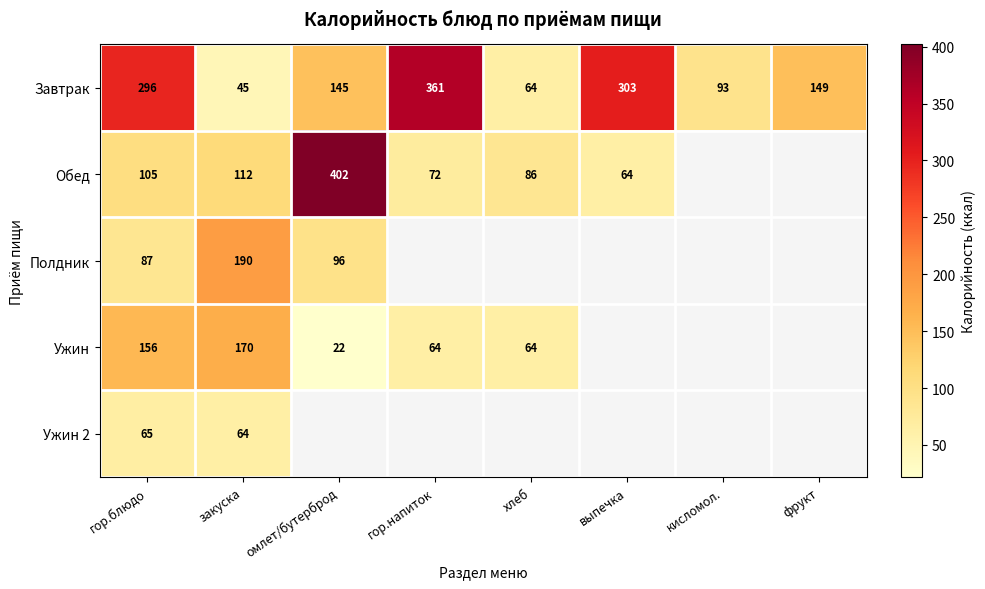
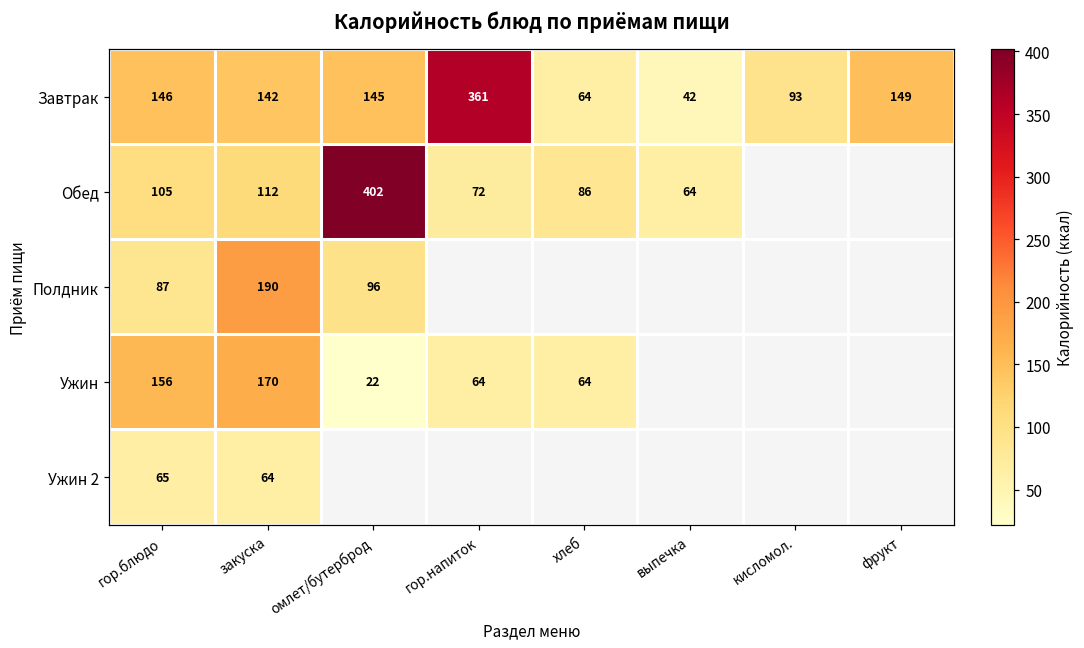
Завтрак, гор.блюдо: 296 -> 146
Завтрак, закуска: 45 -> 142
Завтрак, выпечка: 303 -> 42
